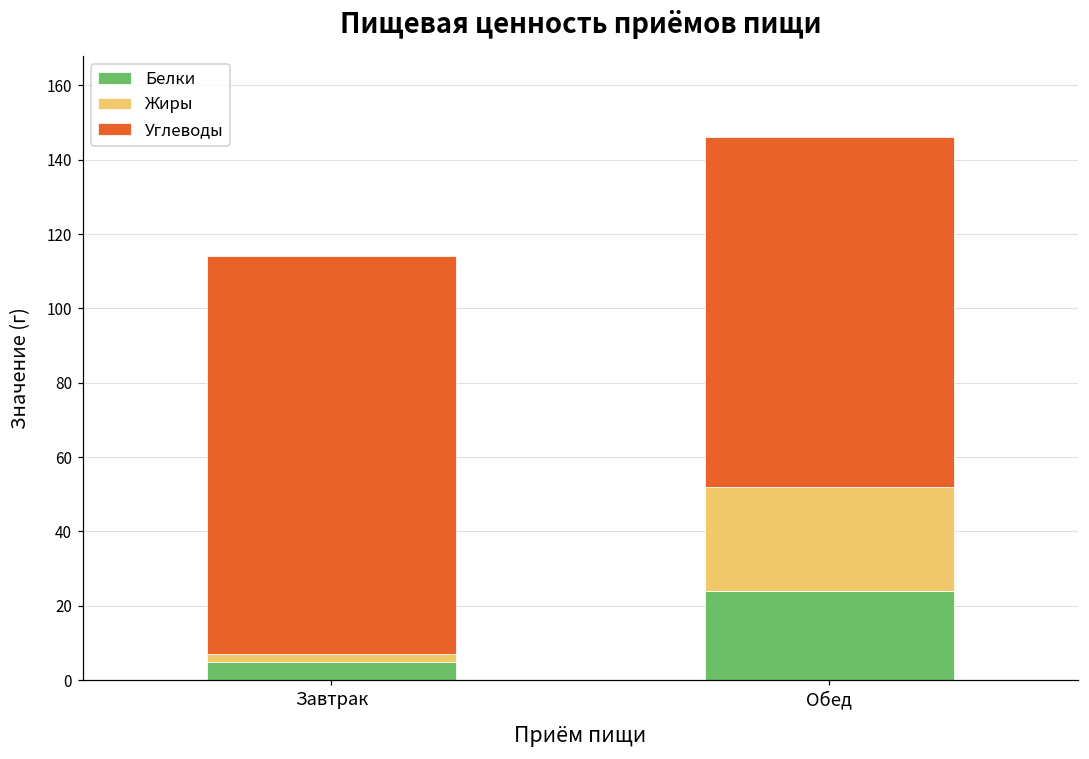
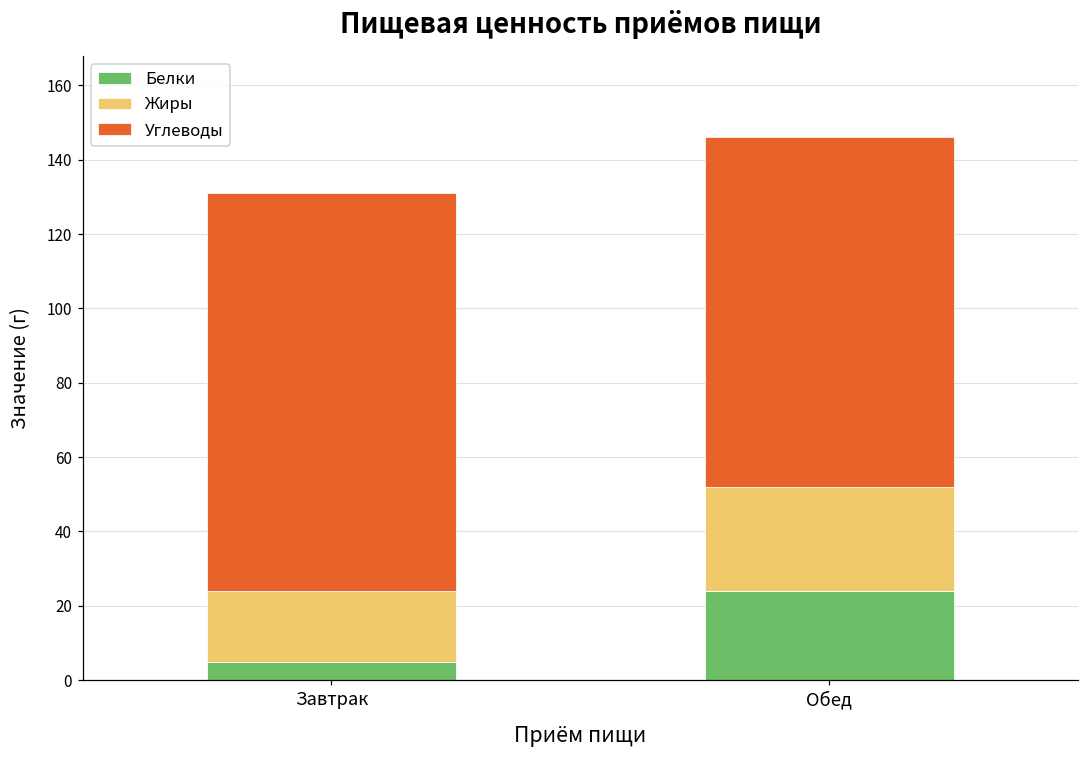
Жиры, Завтрак: 2 -> 19
